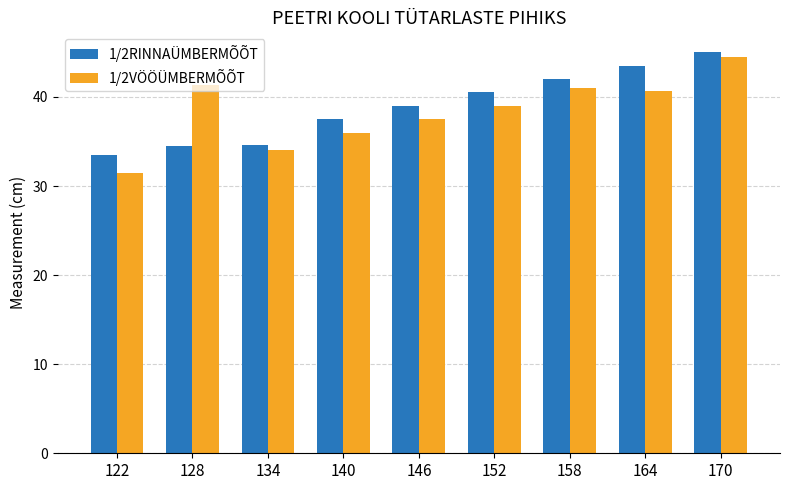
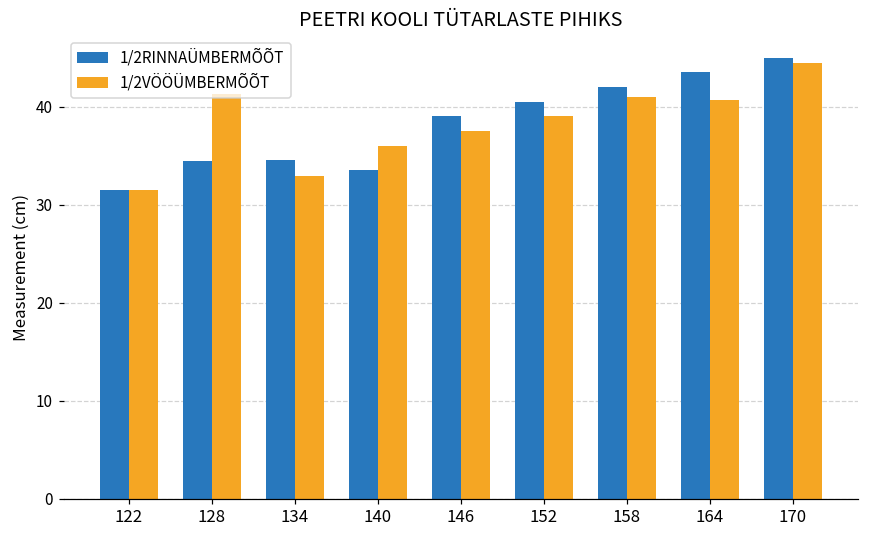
1/2RINNAÜMBERMÕÕT, 122: 34 -> 32
1/2VÖÖÜMBERMÕÕT, 134: 34 -> 33
1/2RINNAÜMBERMÕÕT, 140: 38 -> 34
